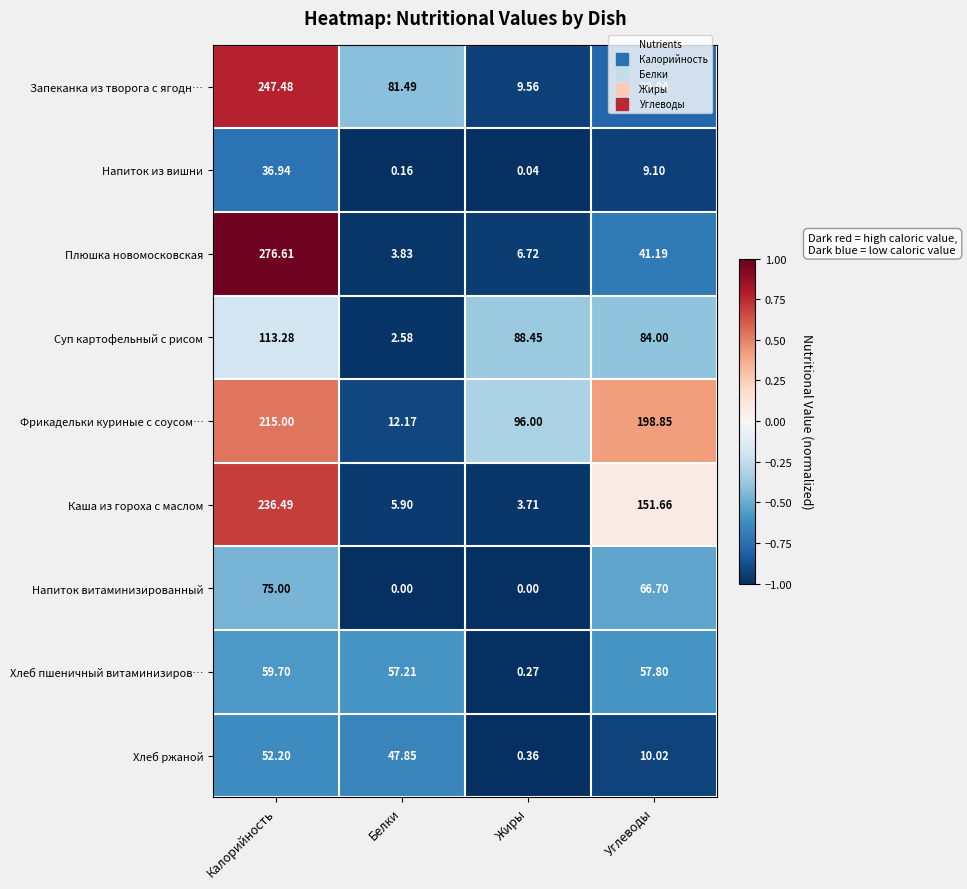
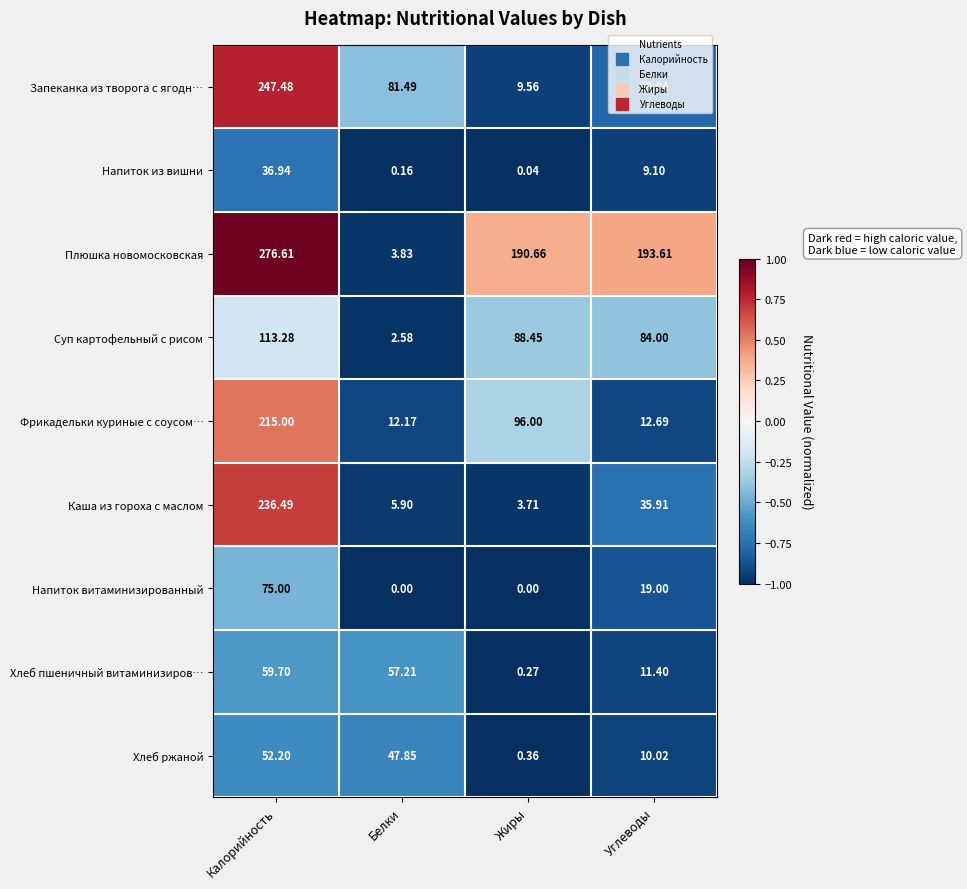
Плюшка новомосковская, Жиры: 6.72 -> 190.66
Плюшка новомосковская, Углеводы: 41.19 -> 193.61
Фрикадельки куриные с соусом…, Углеводы: 198.85 -> 12.69
Каша из гороха с маслом, Углеводы: 151.66 -> 35.91
Напиток витаминизированный, Углеводы: 66.70 -> 19.00
Хлеб пшеничный витаминизиров…, Углеводы: 57.80 -> 11.40
